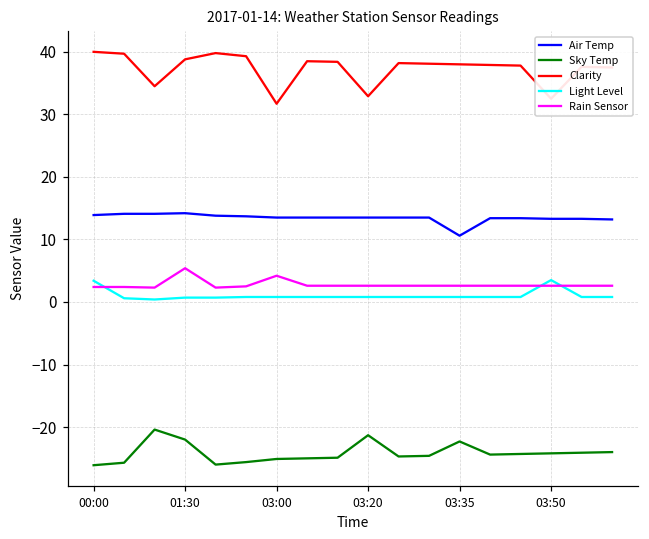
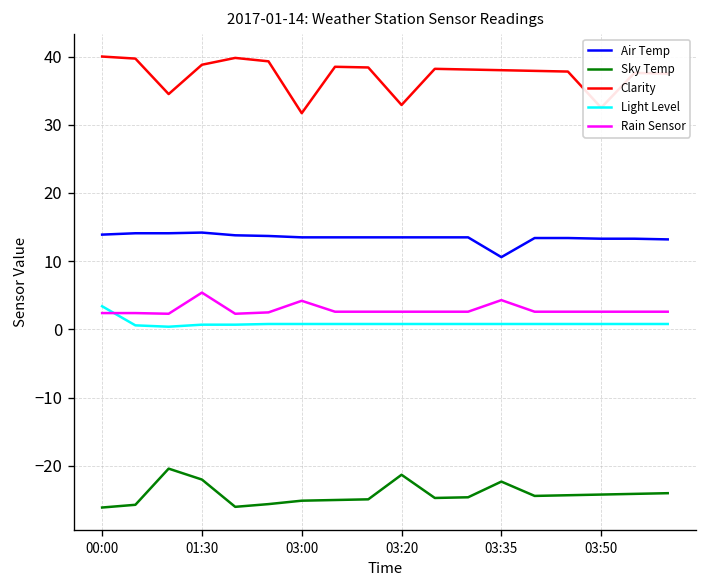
Rain Sensor, 03:35: 3 -> 4
Light Level, 03:50: 4 -> 1
